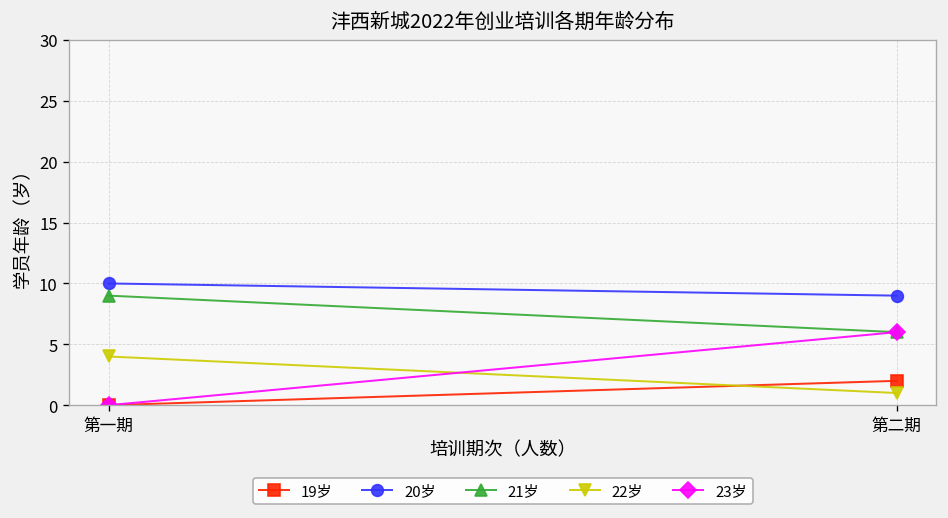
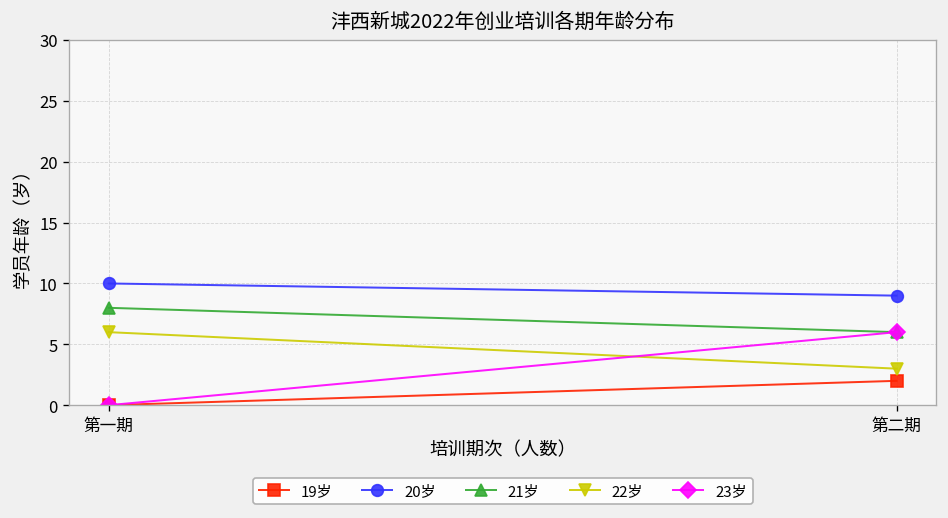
21岁, 第一期: 9 -> 8
22岁, 第一期: 4 -> 6
22岁, 第二期: 1 -> 3
